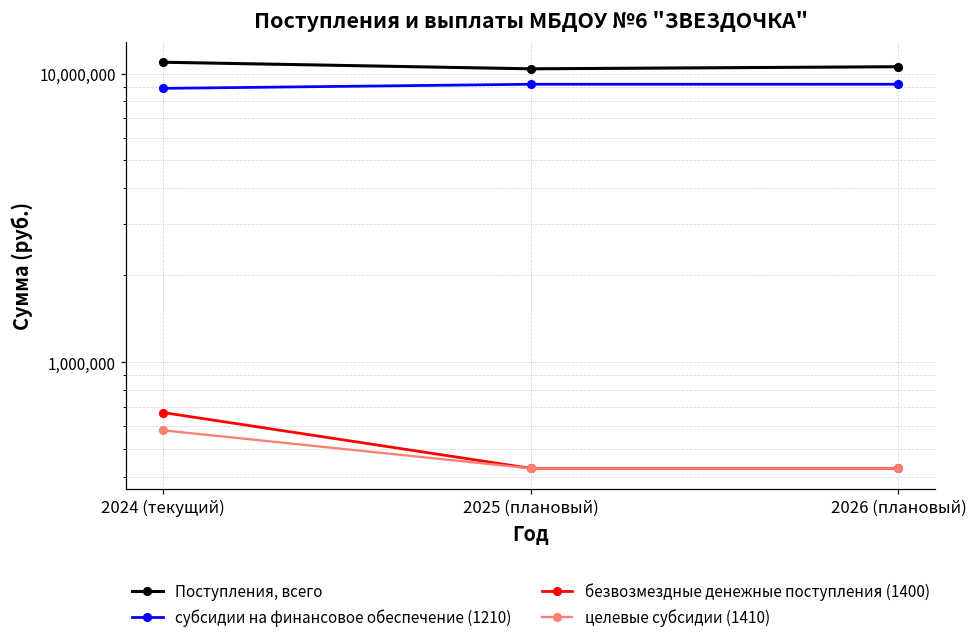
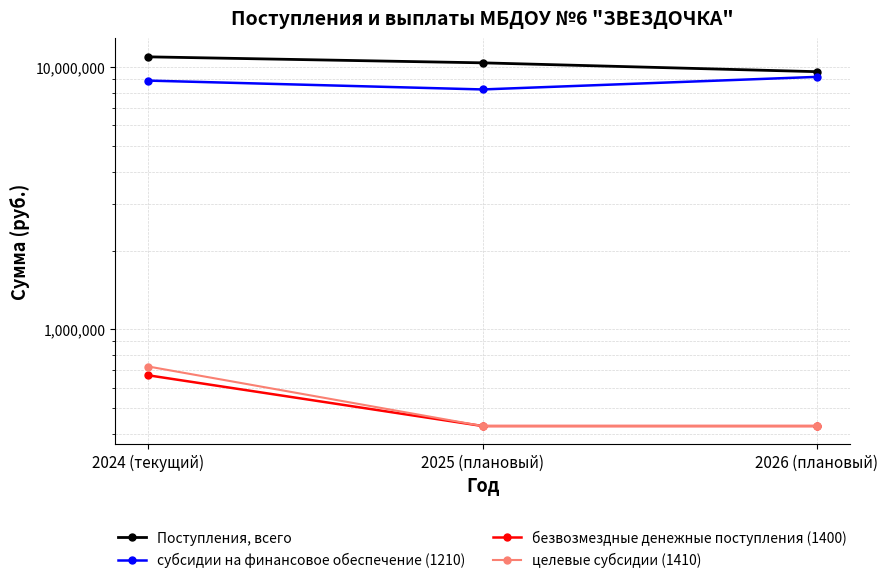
целевые субсидии (1410), 2024 (текущий): 580,000 -> 720,000
субсидии на финансовое обеспечение (1210), 2025 (плановый): 9,200,000 -> 8,200,000
Поступления, всего, 2026 (плановый): 10,600,000 -> 9,600,000
